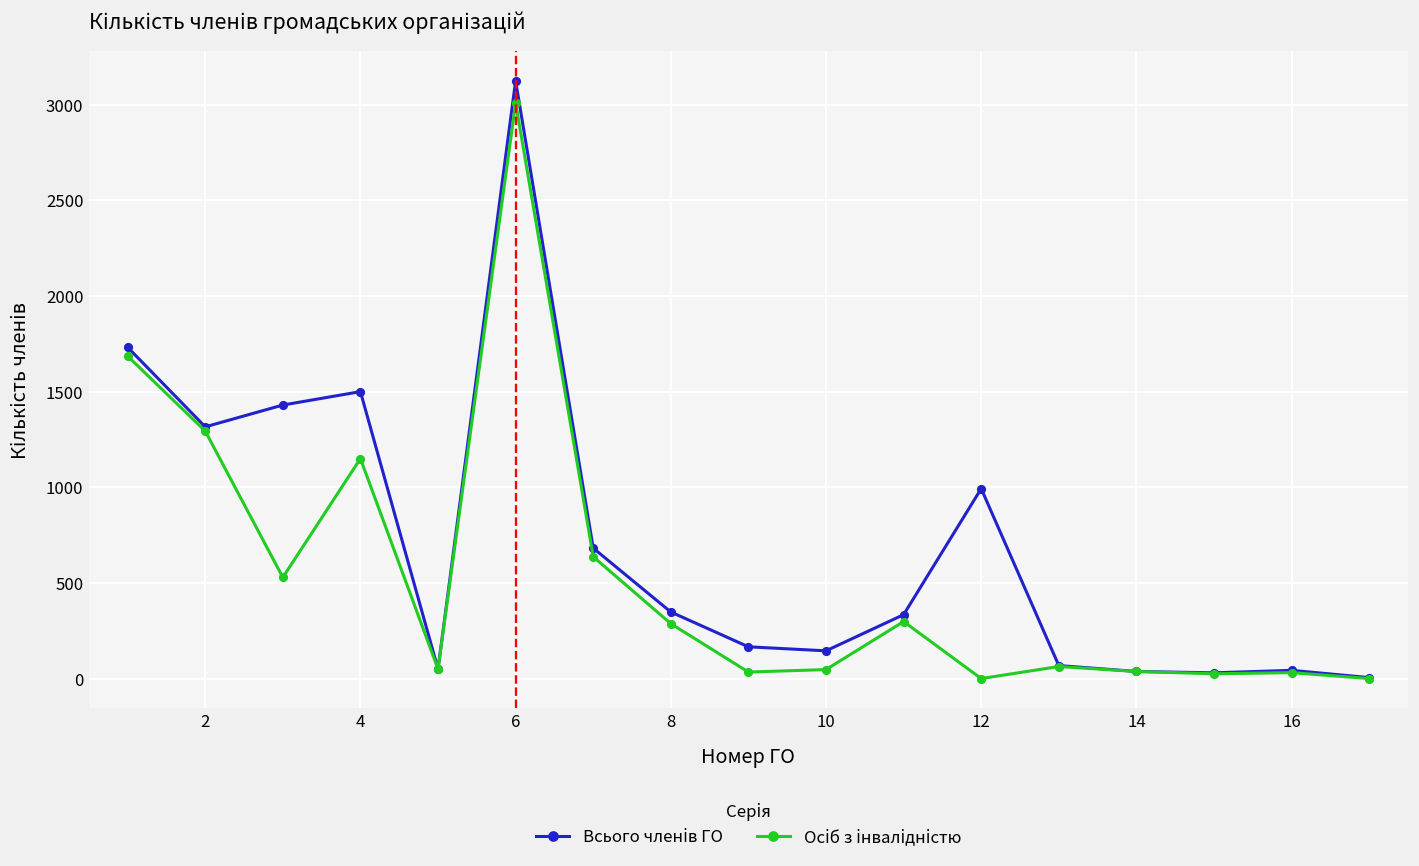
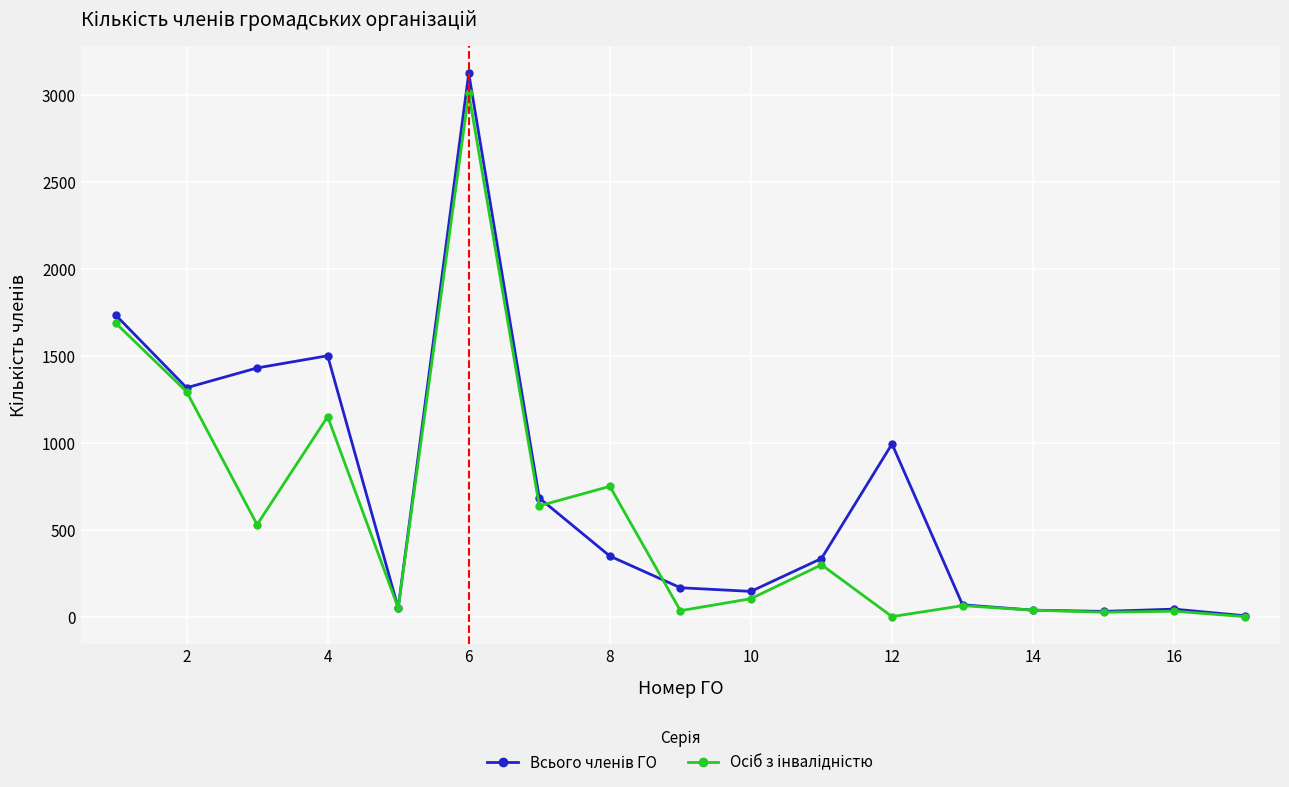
Осіб з інвалідністю, 8: 290 -> 750
Осіб з інвалідністю, 10: 50 -> 100
